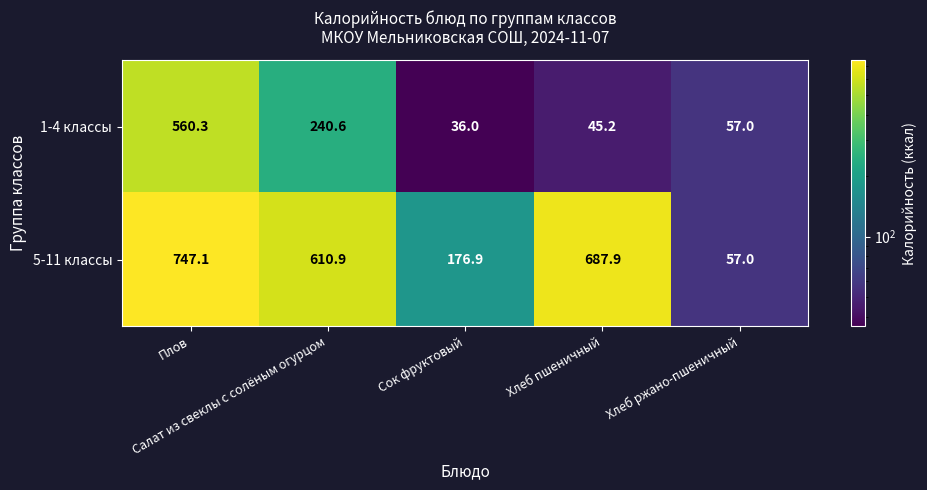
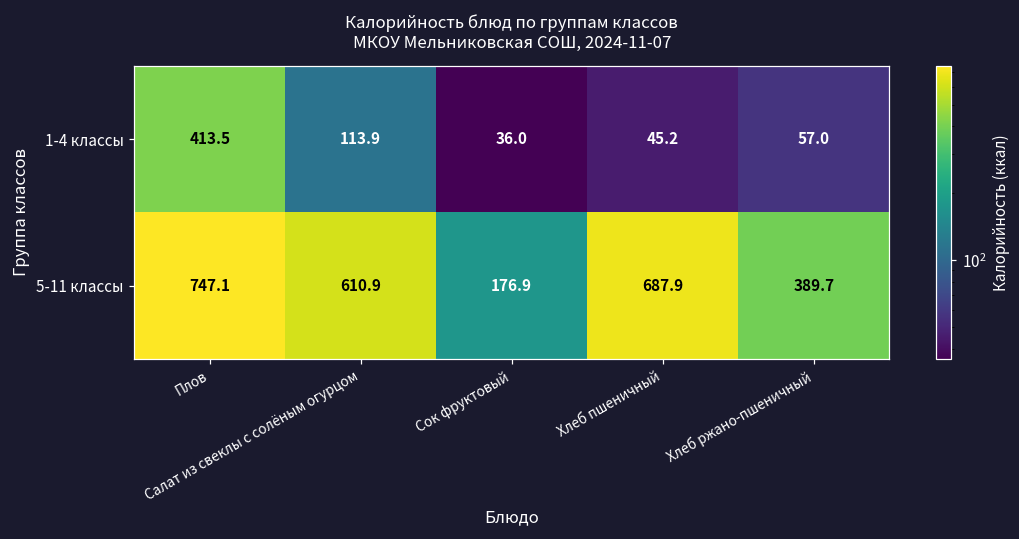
1-4 классы, Плов: 560.3 -> 413.5
1-4 классы, Салат из свеклы с солёным огурцом: 240.6 -> 113.9
5-11 классы, Хлеб ржано-пшеничный: 57.0 -> 389.7
